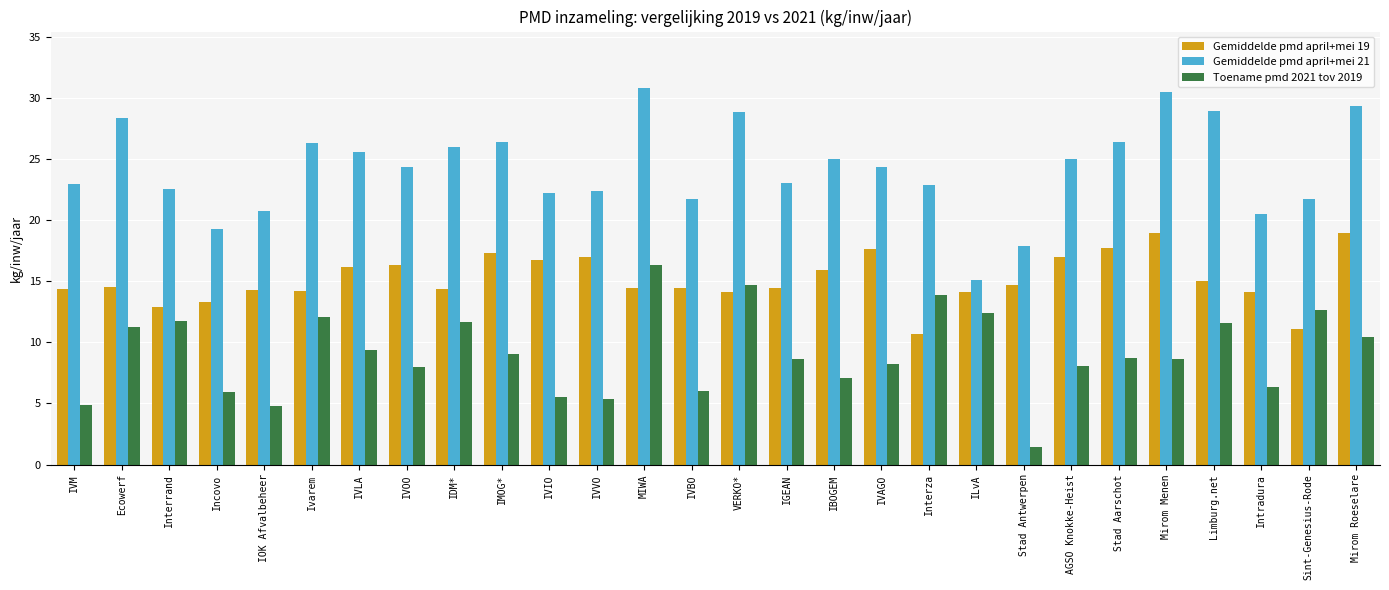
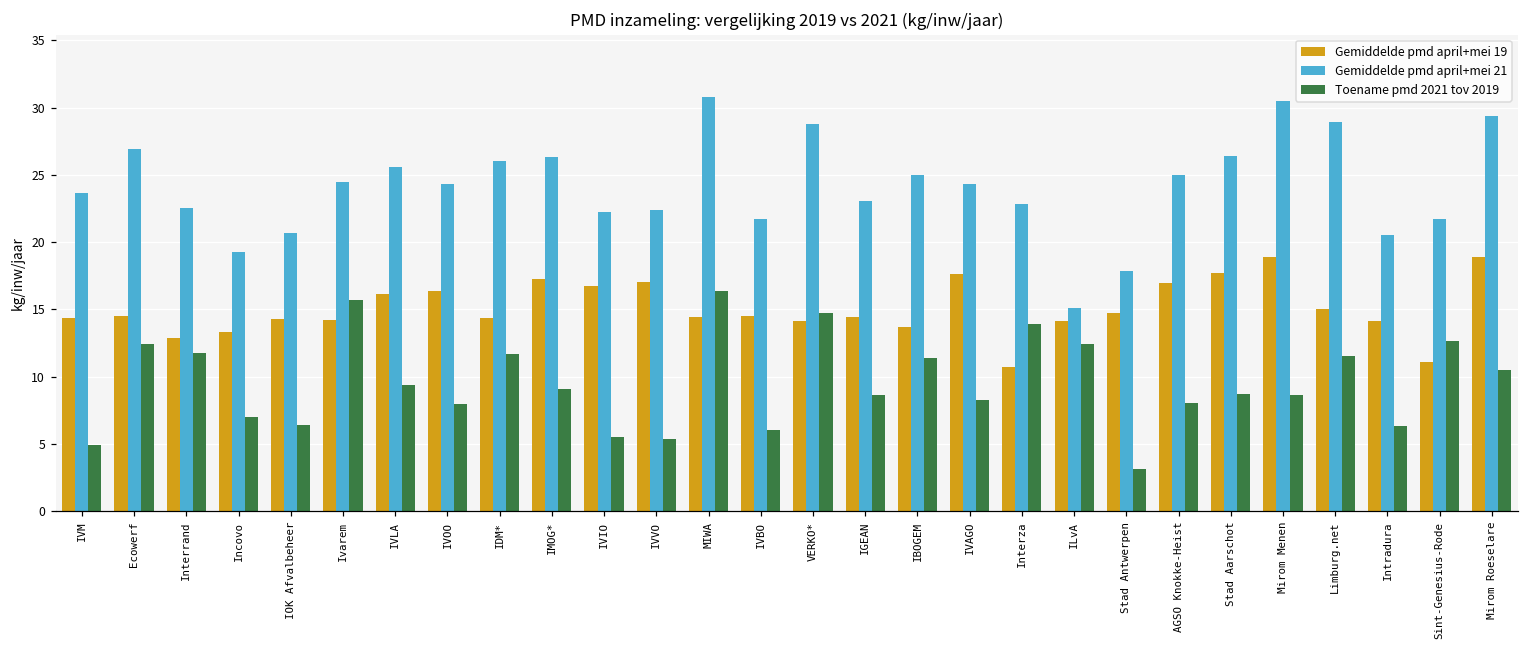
Gemiddelde pmd april+mei 21, IVM: 23.0 -> 23.6
Gemiddelde pmd april+mei 21, Ecowerf: 28.4 -> 27.0
Toename pmd 2021 tov 2019, Ecowerf: 11.2 -> 12.5
Toename pmd 2021 tov 2019, Incovo: 6.0 -> 7.0
Toename pmd 2021 tov 2019, IOK Afvalbeheer: 4.8 -> 6.4
Gemiddelde pmd april+mei 21, Ivarem: 26.3 -> 24.5
Toename pmd 2021 tov 2019, Ivarem: 12.1 -> 15.7
Gemiddelde pmd april+mei 19, IBOGEM: 15.9 -> 13.7
Toename pmd 2021 tov 2019, IBOGEM: 7.1 -> 11.4
Toename pmd 2021 tov 2019, Stad Antwerpen: 1.4 -> 3.2
